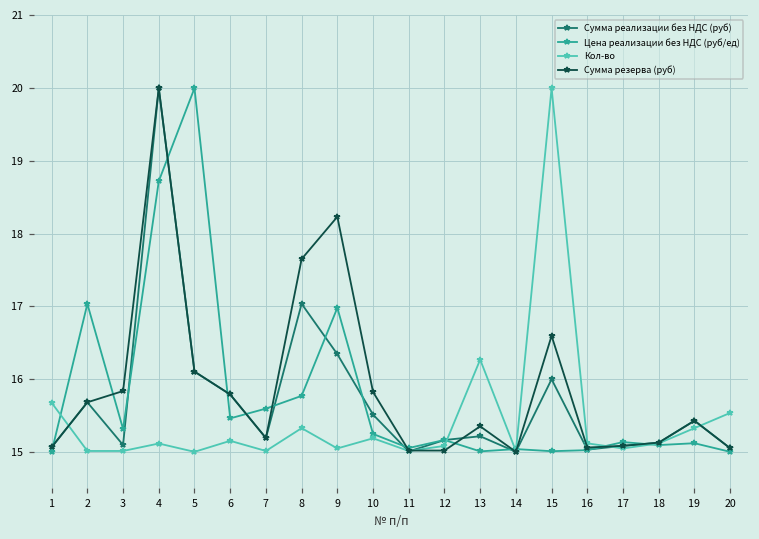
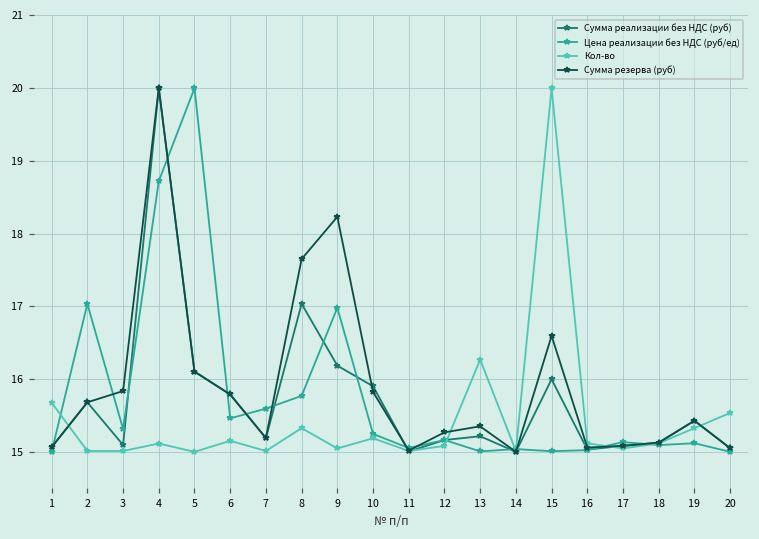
Сумма реализации без НДС (руб), 9: 16.3 -> 16.2
Сумма реализации без НДС (руб), 10: 15.5 -> 15.9
Сумма резерва (руб), 12: 15.0 -> 15.3
